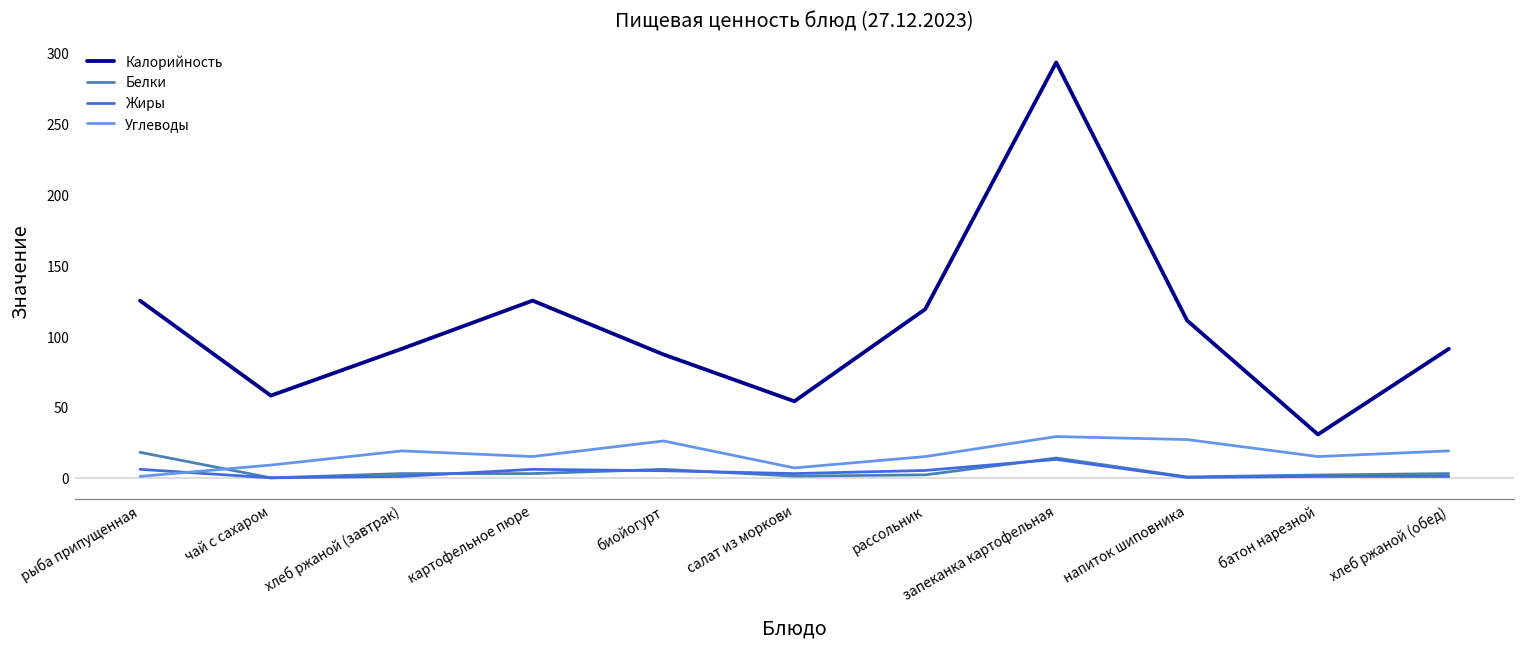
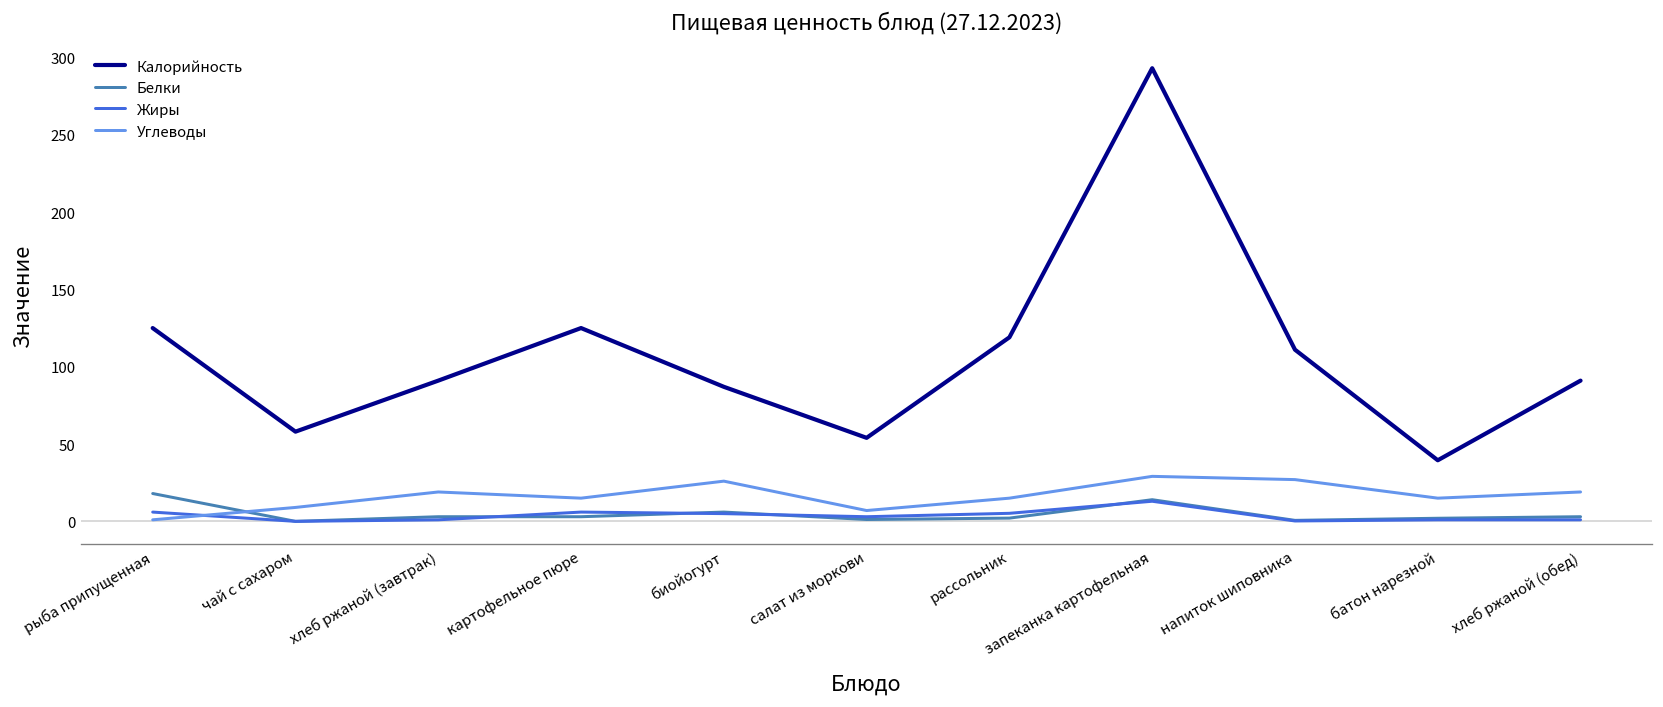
Калорийность, батон нарезной: 31 -> 40
